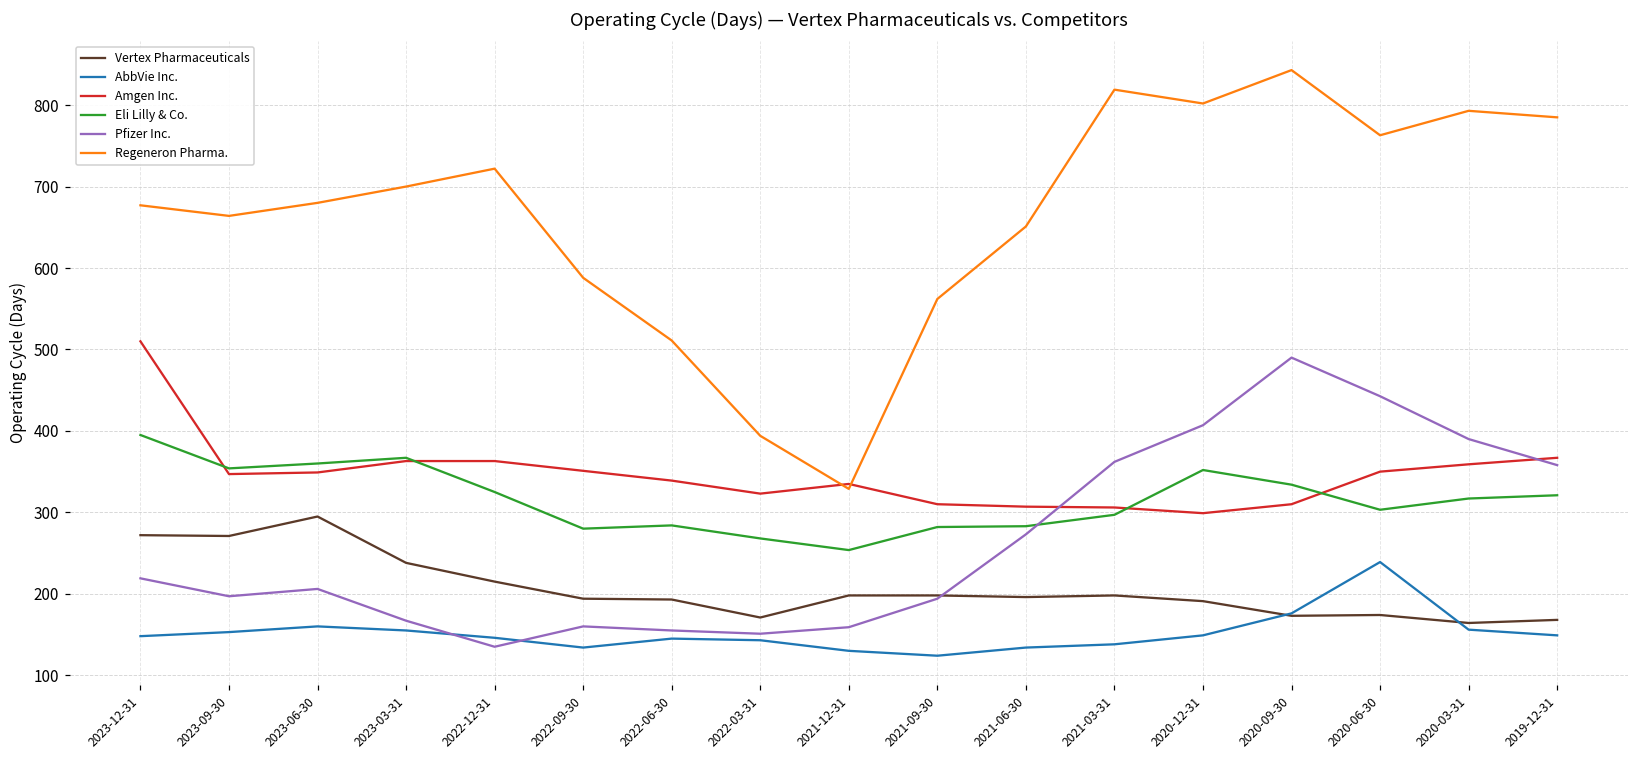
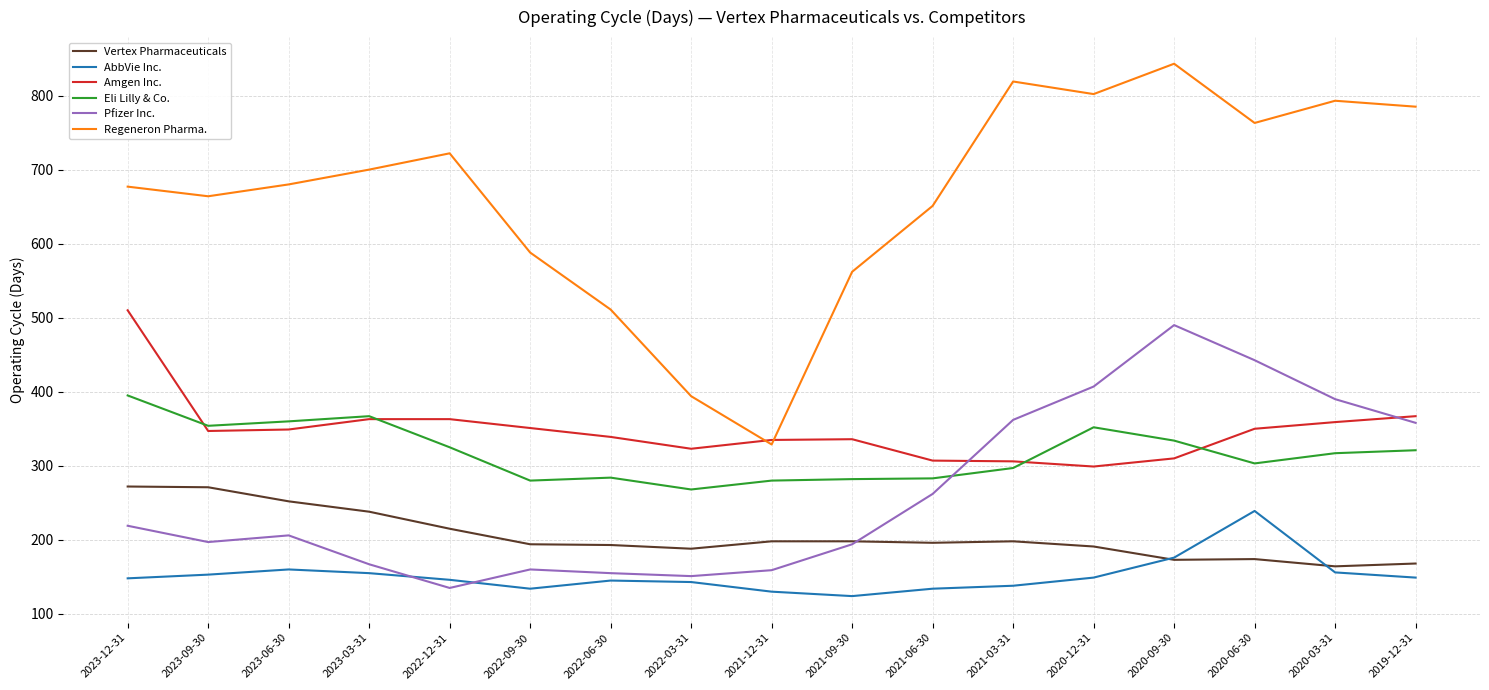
Vertex Pharmaceuticals, 2023-06-30: 290 -> 250
Vertex Pharmaceuticals, 2022-03-31: 170 -> 190
Eli Lilly & Co., 2021-12-31: 250 -> 280
Amgen Inc., 2021-09-30: 310 -> 340
Pfizer Inc., 2021-06-30: 270 -> 260
